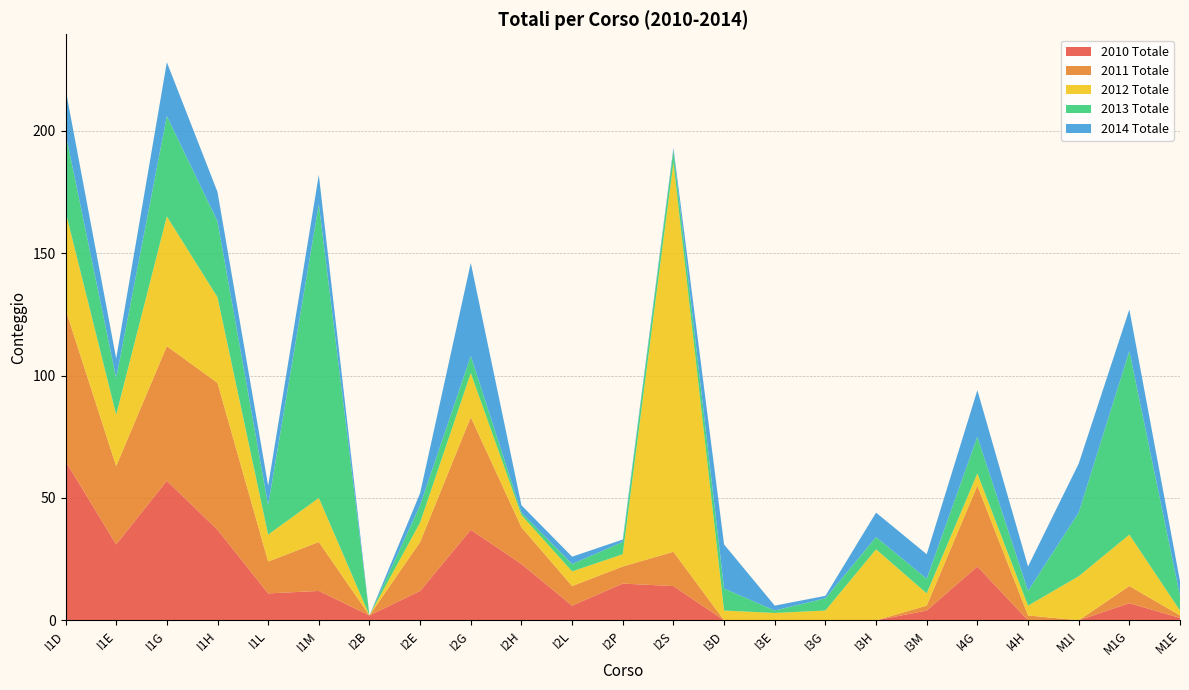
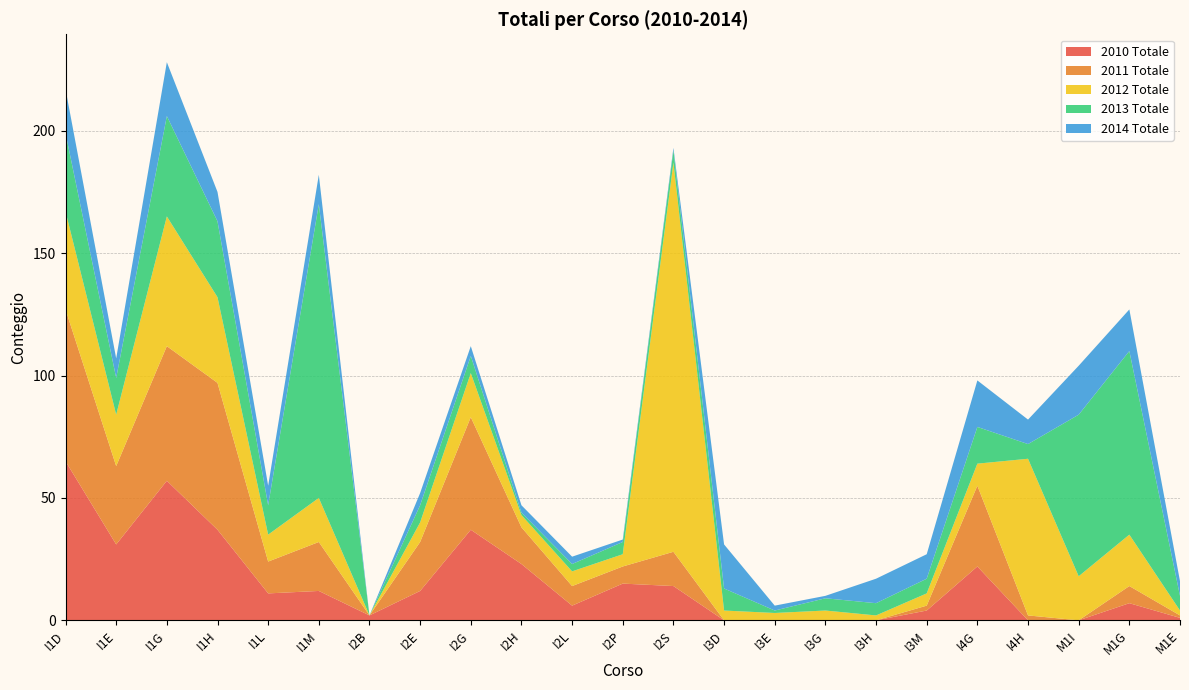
2014 Totale, I2G: 38 -> 4
2012 Totale, I3H: 29 -> 2
2012 Totale, I4G: 5 -> 9
2012 Totale, I4H: 4 -> 64
2013 Totale, M1I: 26 -> 66
